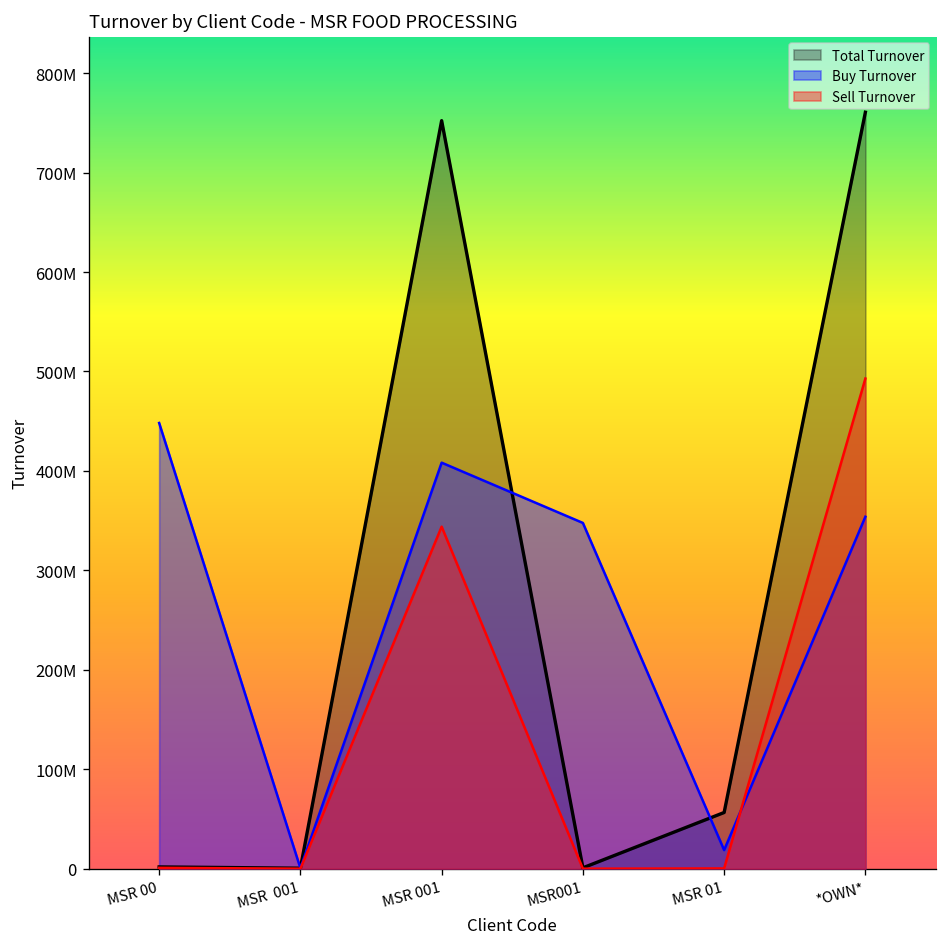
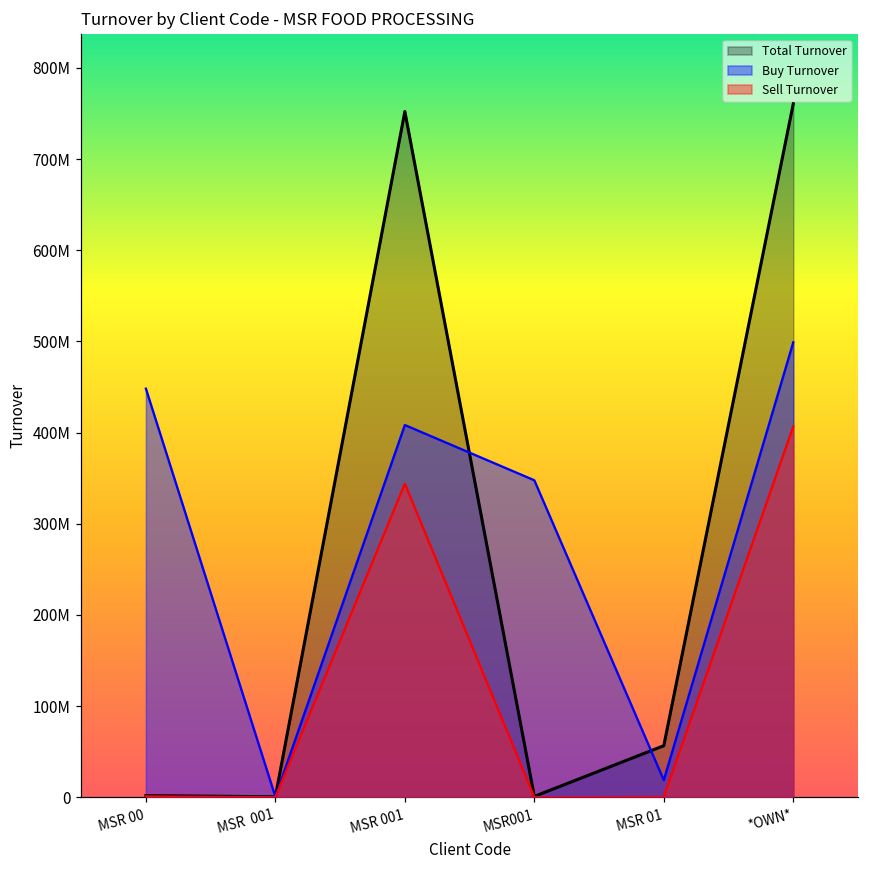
Buy Turnover, *OWN*: 350000000 -> 500000000
Sell Turnover, *OWN*: 490000000 -> 410000000
